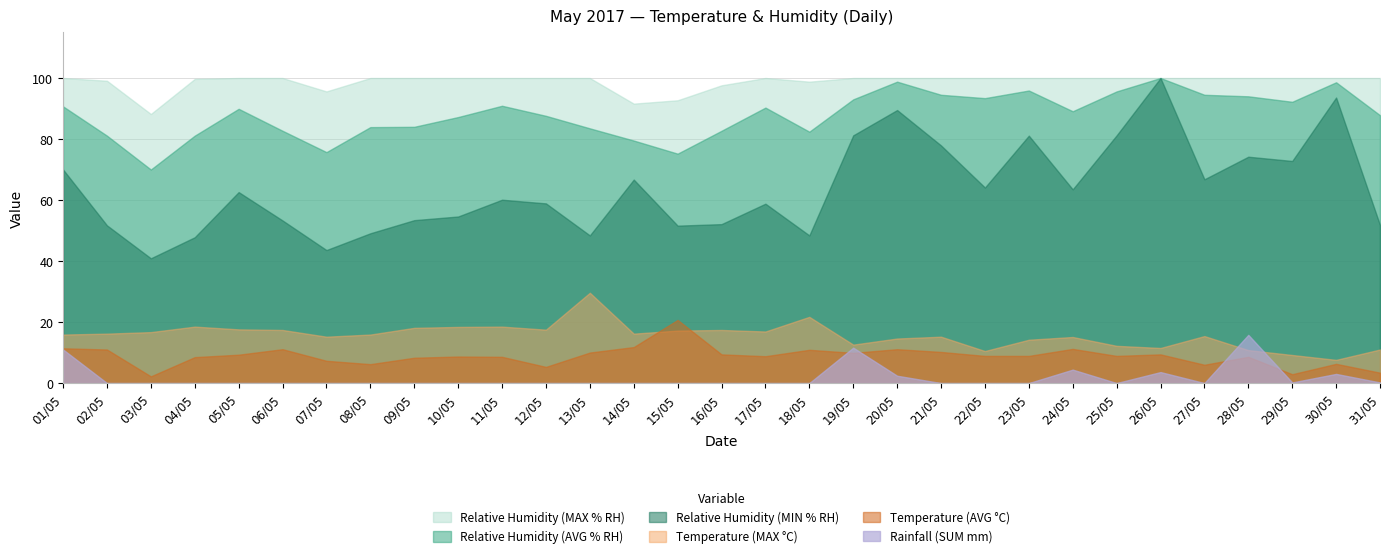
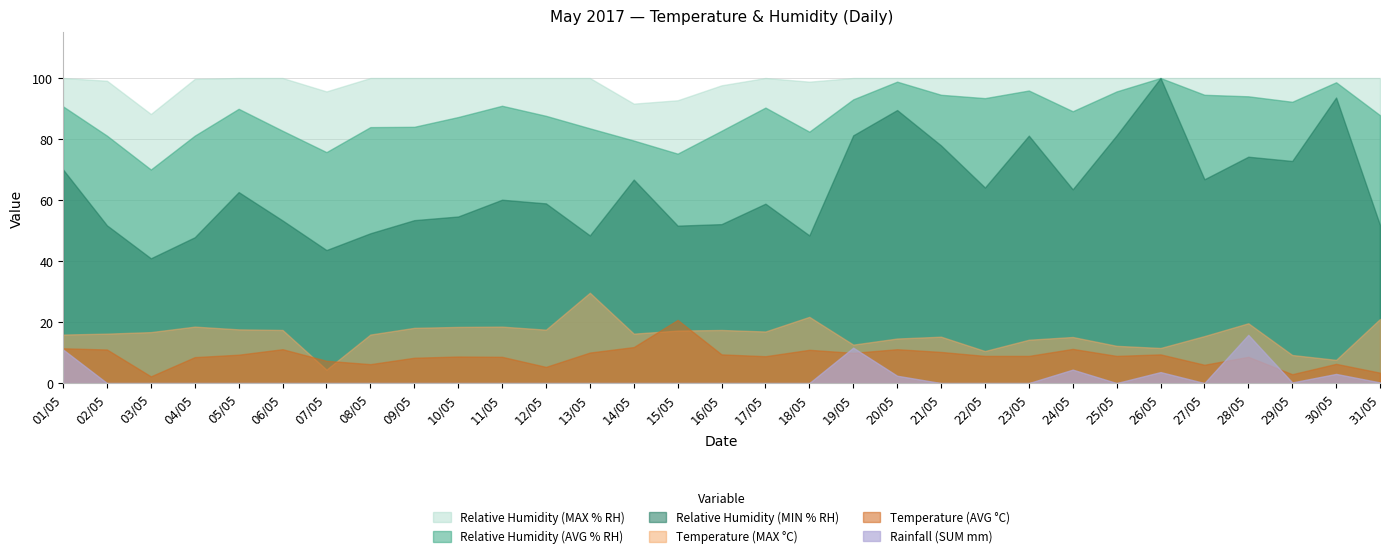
Temperature (MAX °C), 07/05: 15 -> 4
Temperature (MAX °C), 28/05: 11 -> 20
Temperature (MAX °C), 31/05: 11 -> 21
